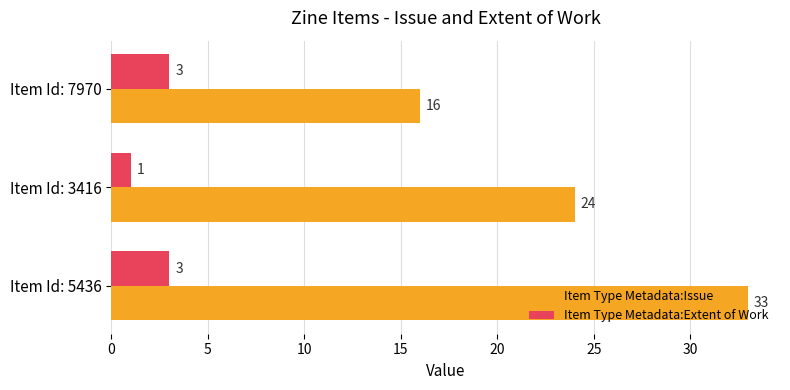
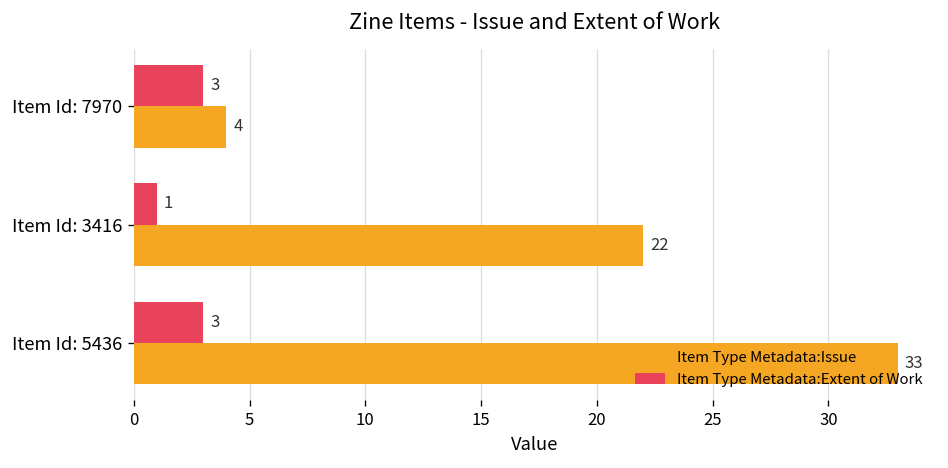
Item Type Metadata:Issue, Item Id: 7970: 16 -> 4
Item Type Metadata:Issue, Item Id: 3416: 24 -> 22
